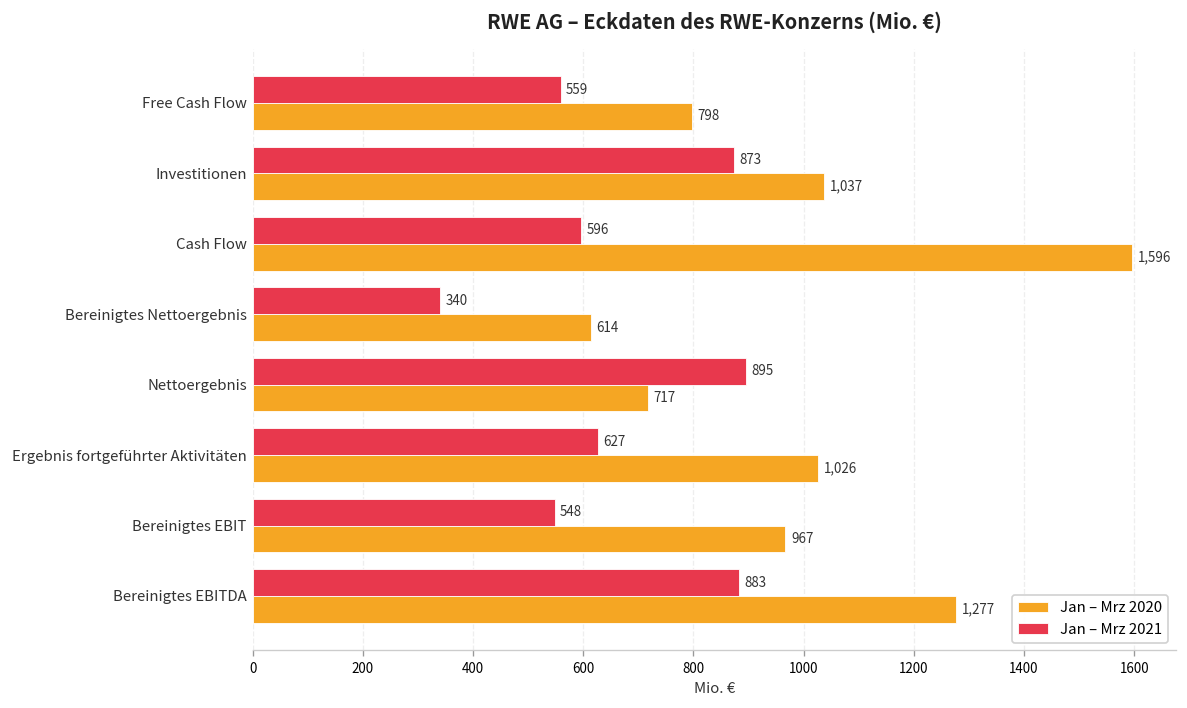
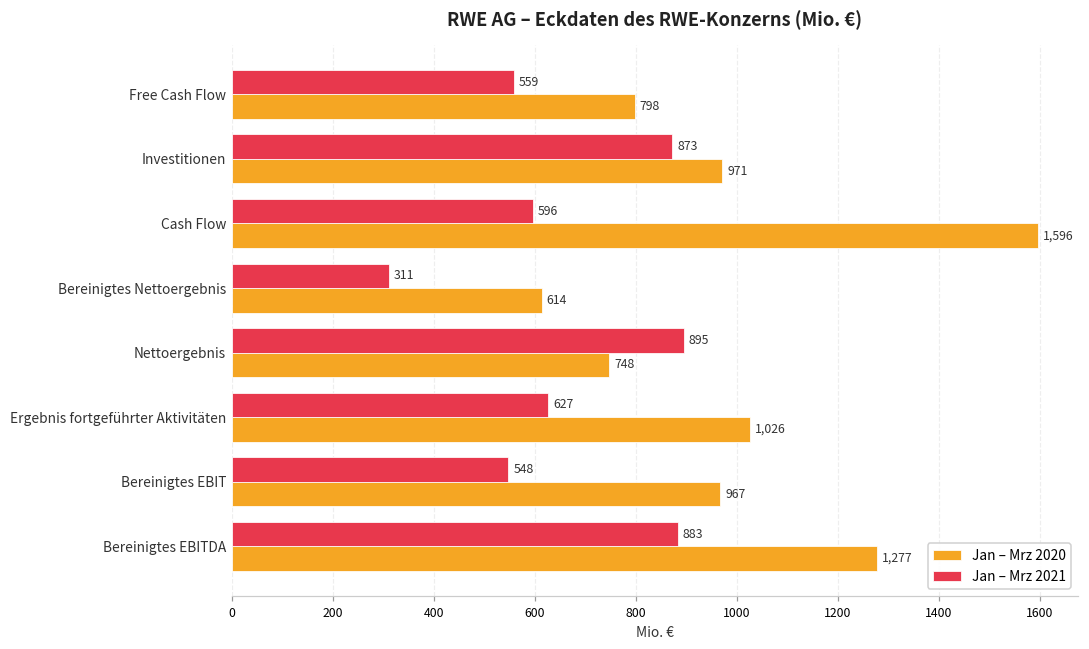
Jan – Mrz 2020, Investitionen: 1,037 -> 971
Jan – Mrz 2021, Bereinigtes Nettoergebnis: 340 -> 311
Jan – Mrz 2020, Nettoergebnis: 717 -> 748
